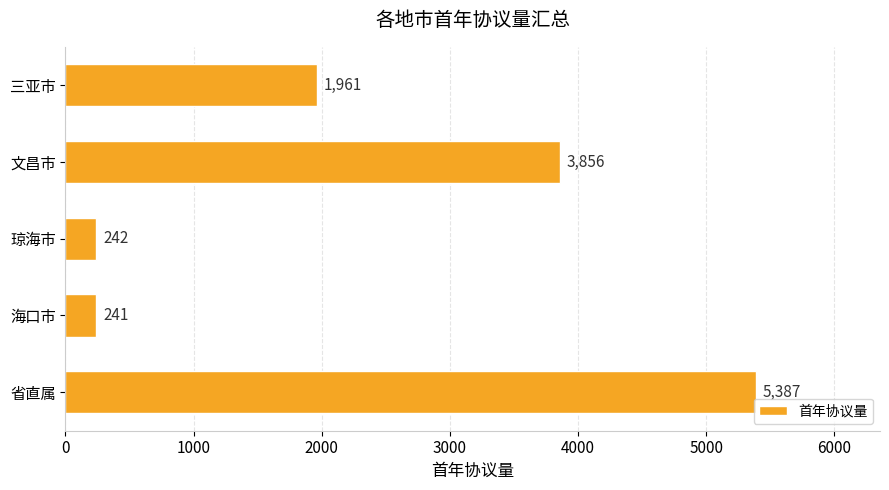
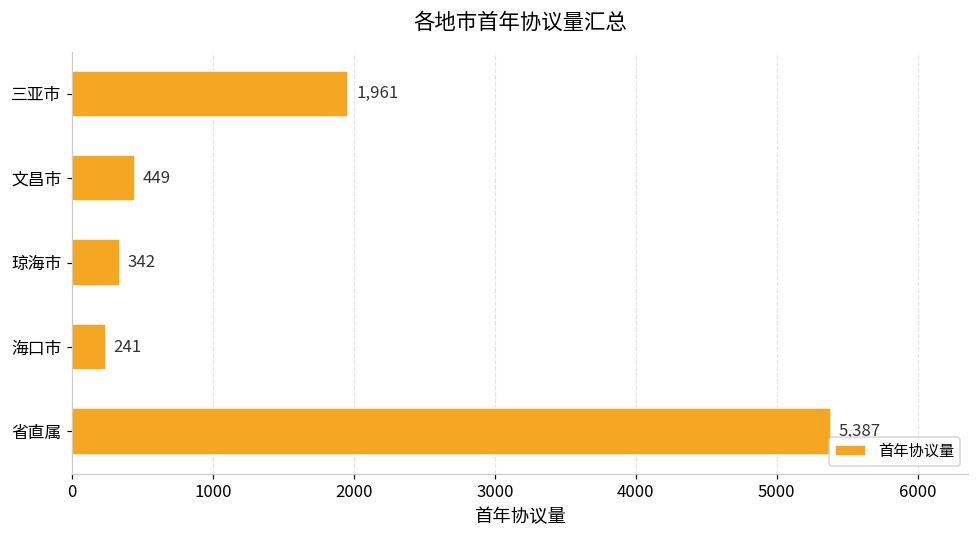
文昌市: 3,856 -> 449
琼海市: 242 -> 342
